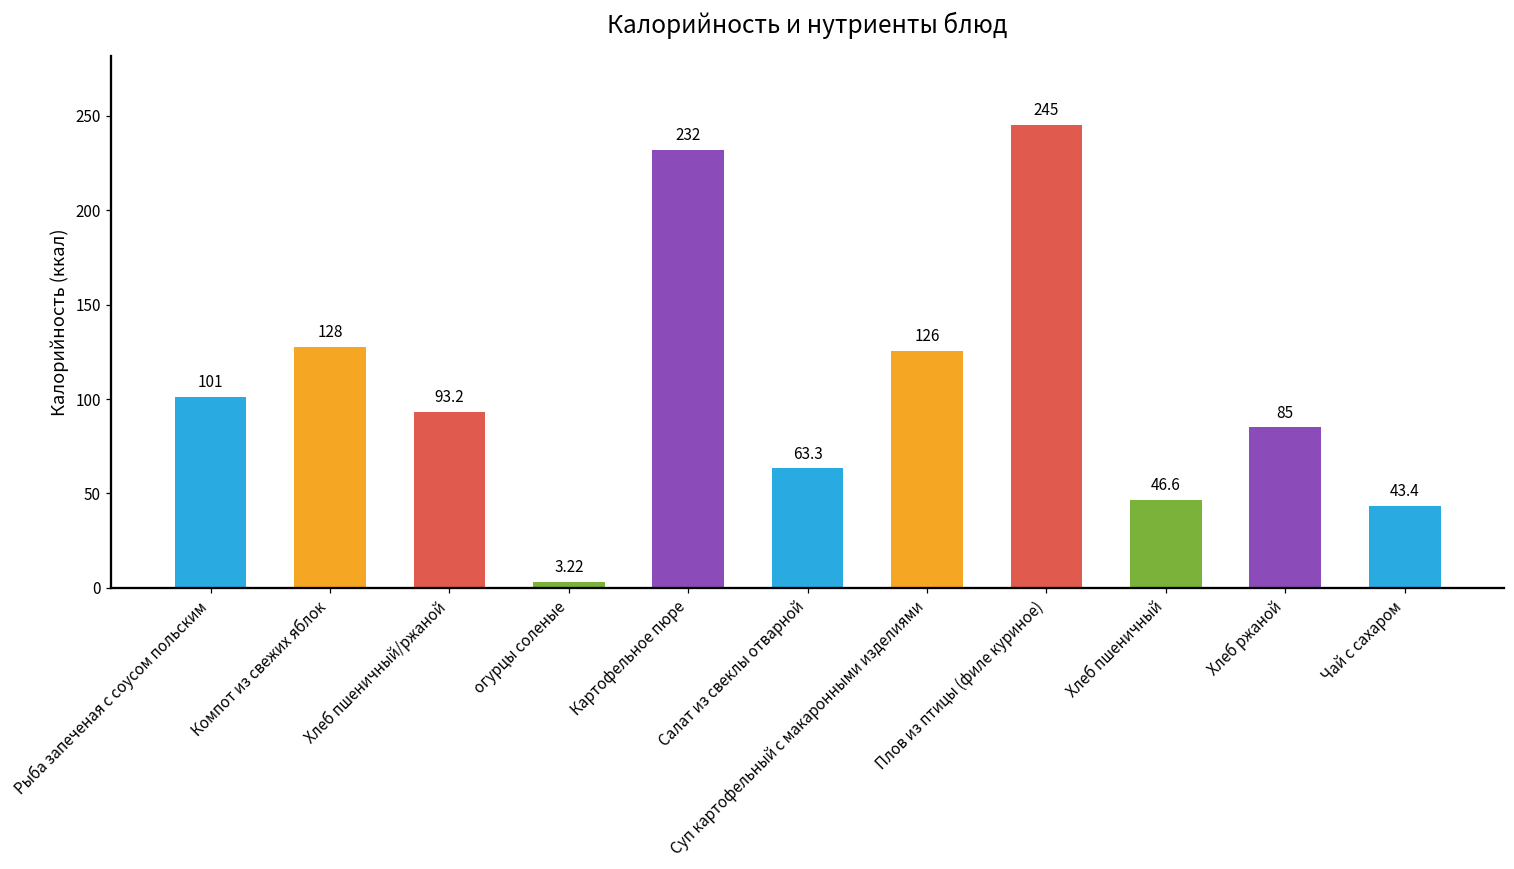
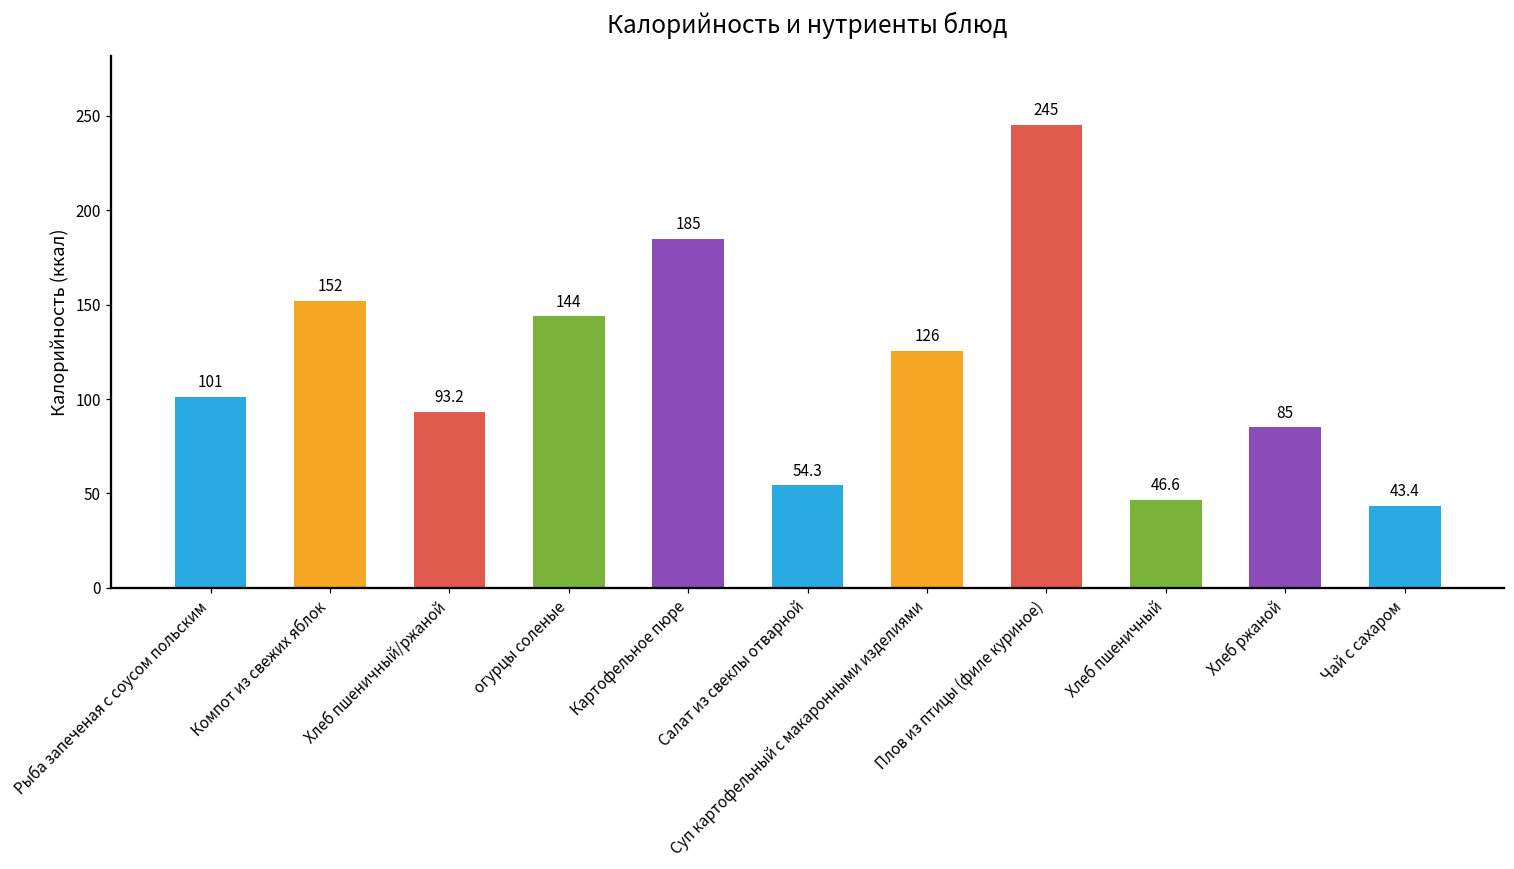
Компот из свежих яблок: 128 -> 152
огурцы соленые: 3.22 -> 144
Картофельное пюре: 232 -> 185
Салат из свеклы отварной: 63.3 -> 54.3
